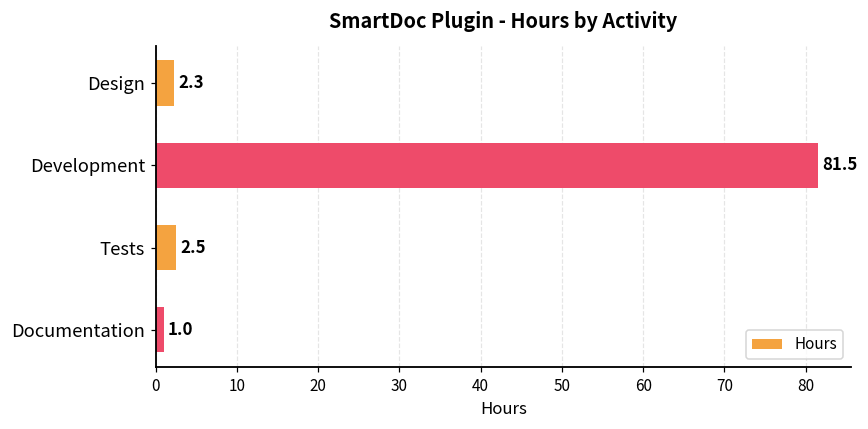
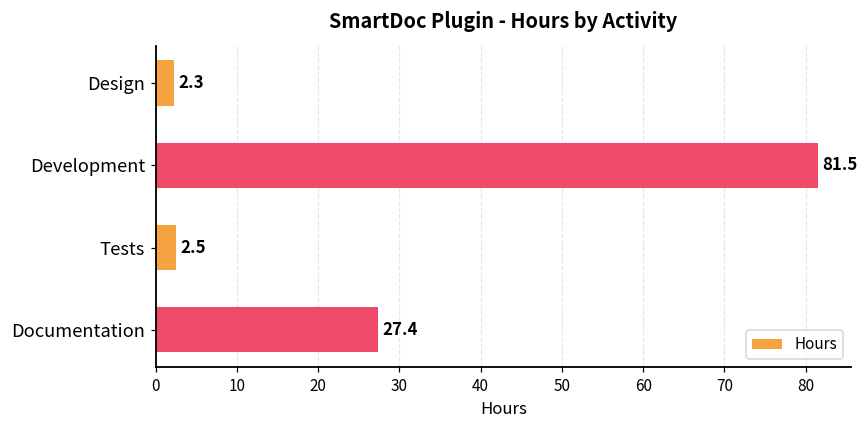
Documentation: 1.0 -> 27.4
